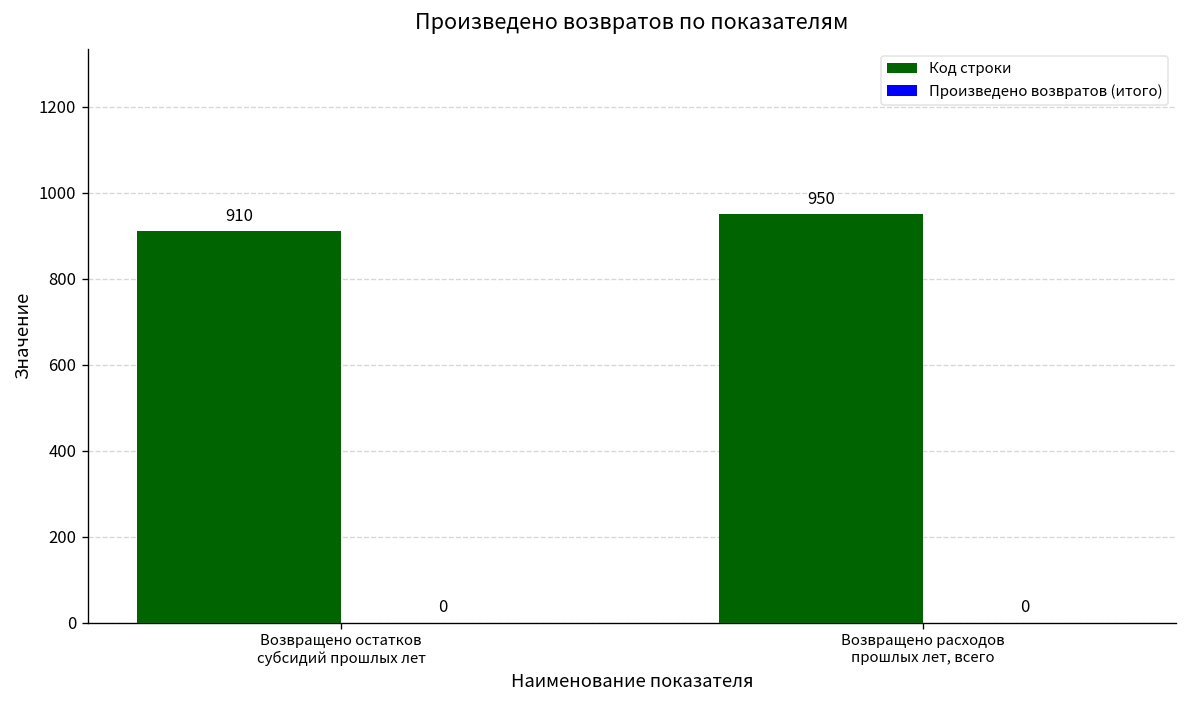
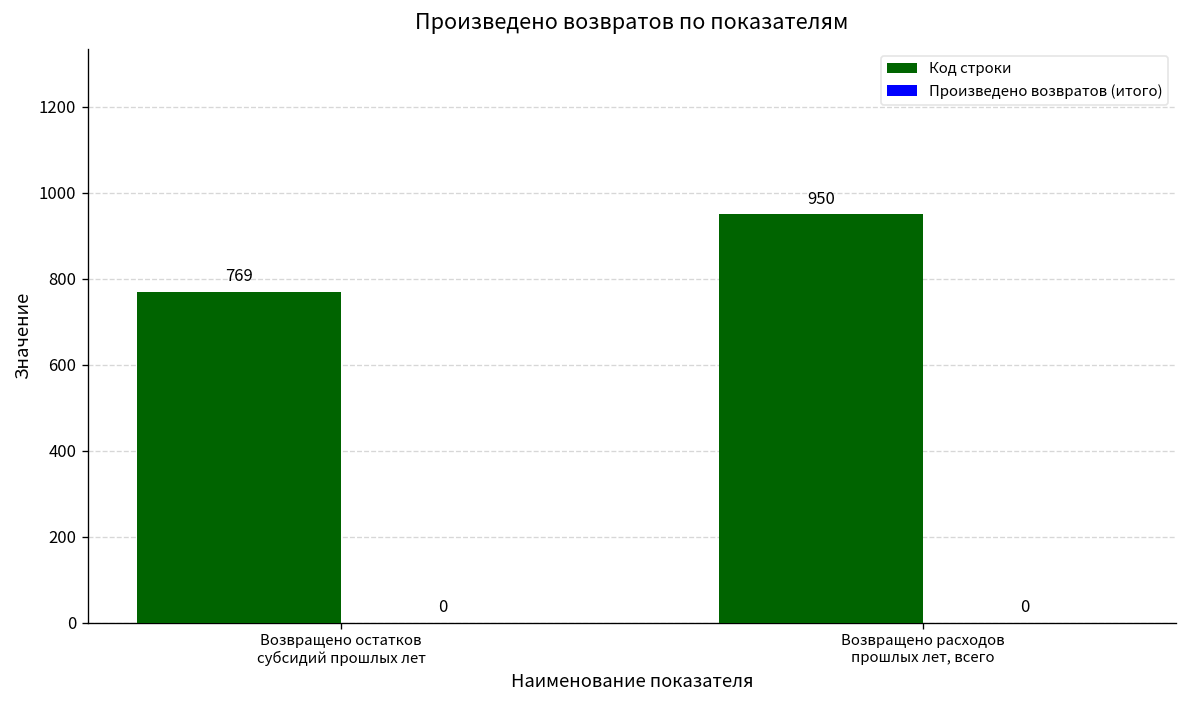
Код строки, Возвращено остатков субсидий прошлых лет: 910 -> 769
